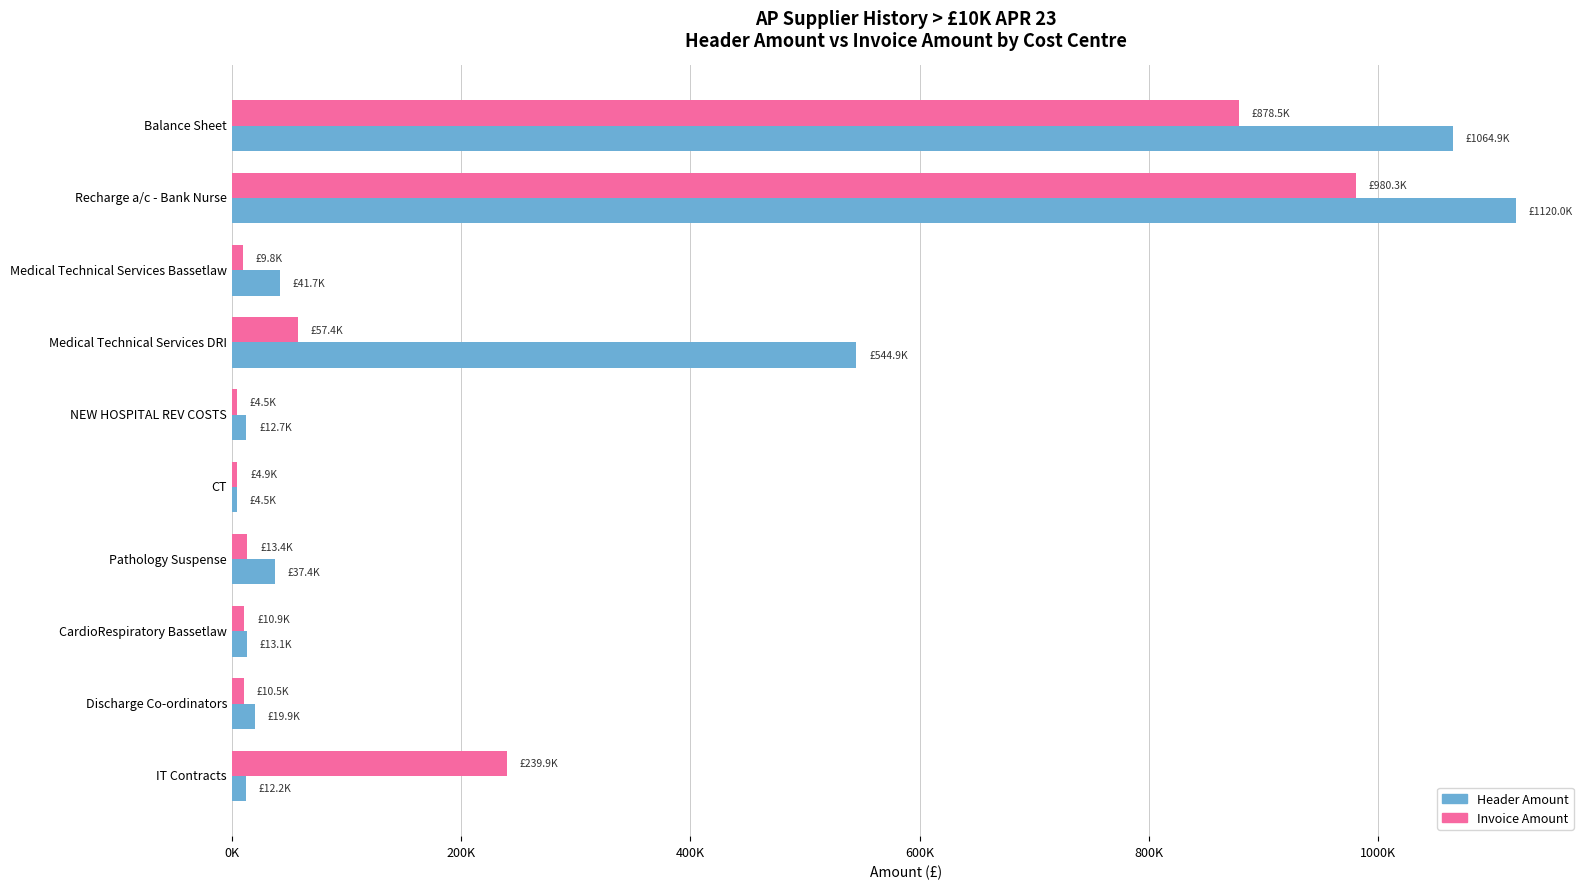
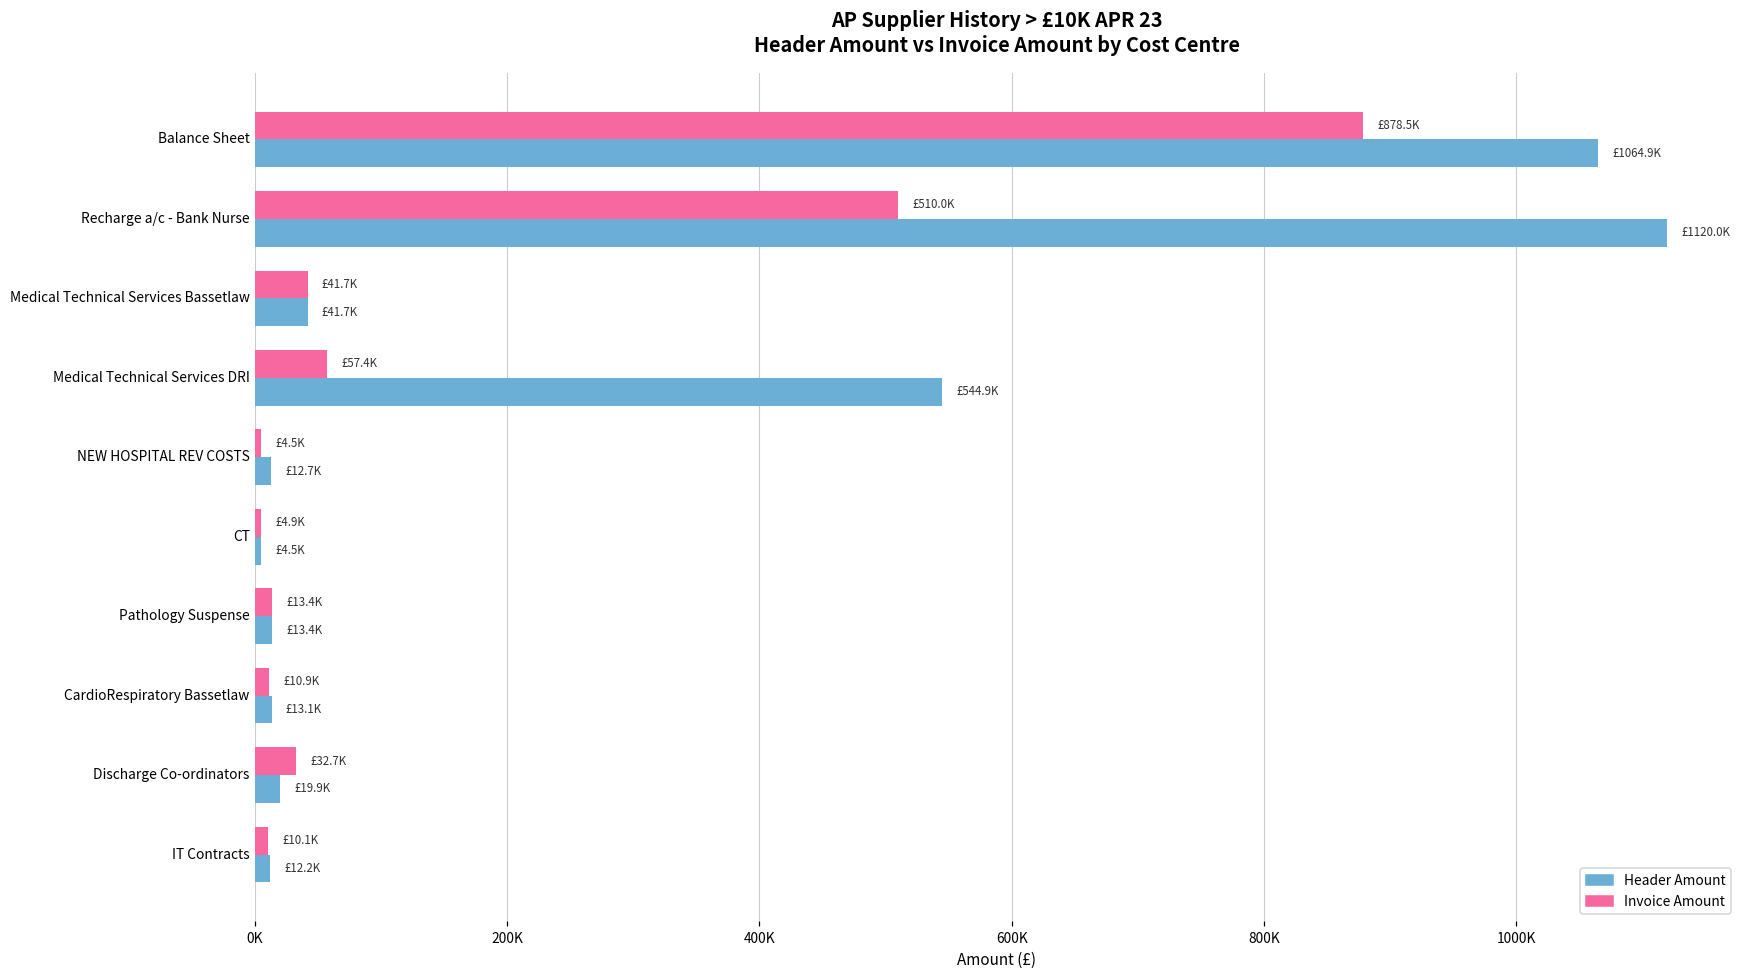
Invoice Amount, Recharge a/c - Bank Nurse: £980.3K -> £510.0K
Invoice Amount, Medical Technical Services Bassetlaw: £9.8K -> £41.7K
Header Amount, Pathology Suspense: £37.4K -> £13.4K
Invoice Amount, Discharge Co-ordinators: £10.5K -> £32.7K
Invoice Amount, IT Contracts: £239.9K -> £10.1K
